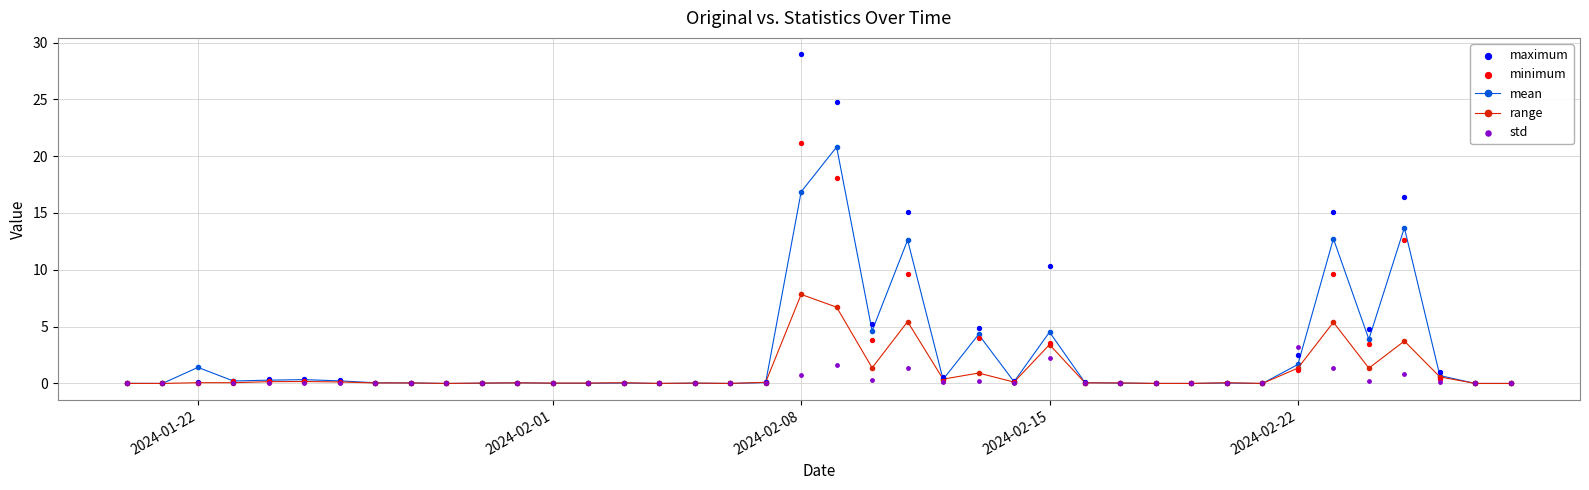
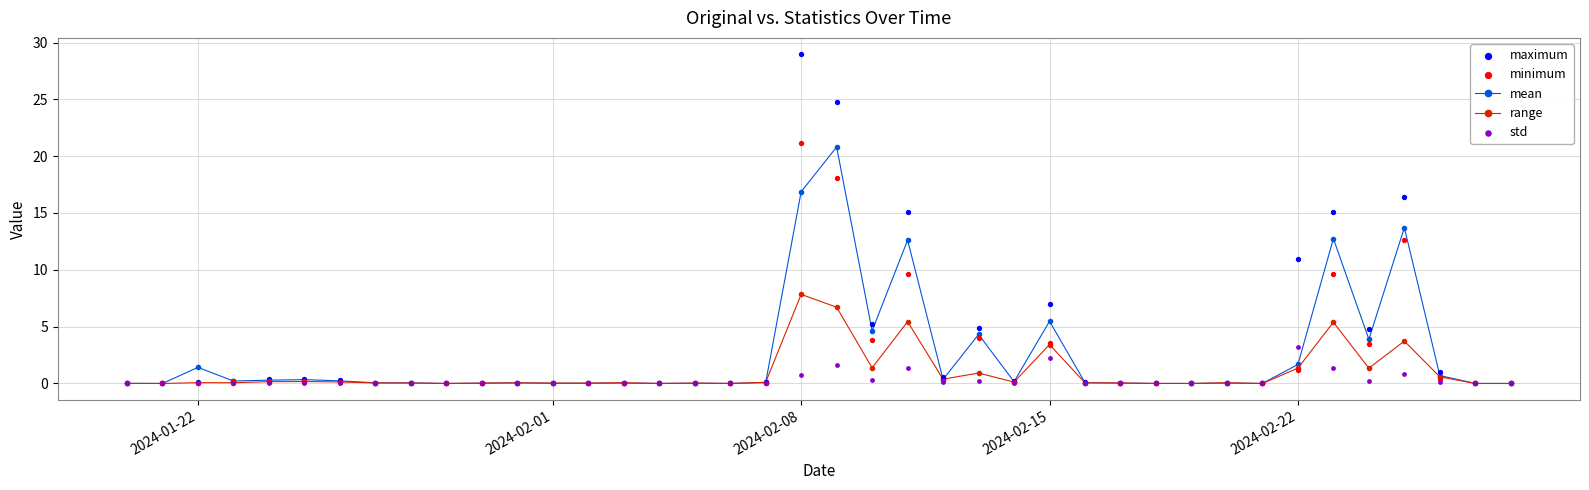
mean, 2024-02-15: 4.5 -> 5.5
maximum, 2024-02-15: 10.3 -> 7.0
maximum, 2024-02-22: 2.5 -> 10.9
